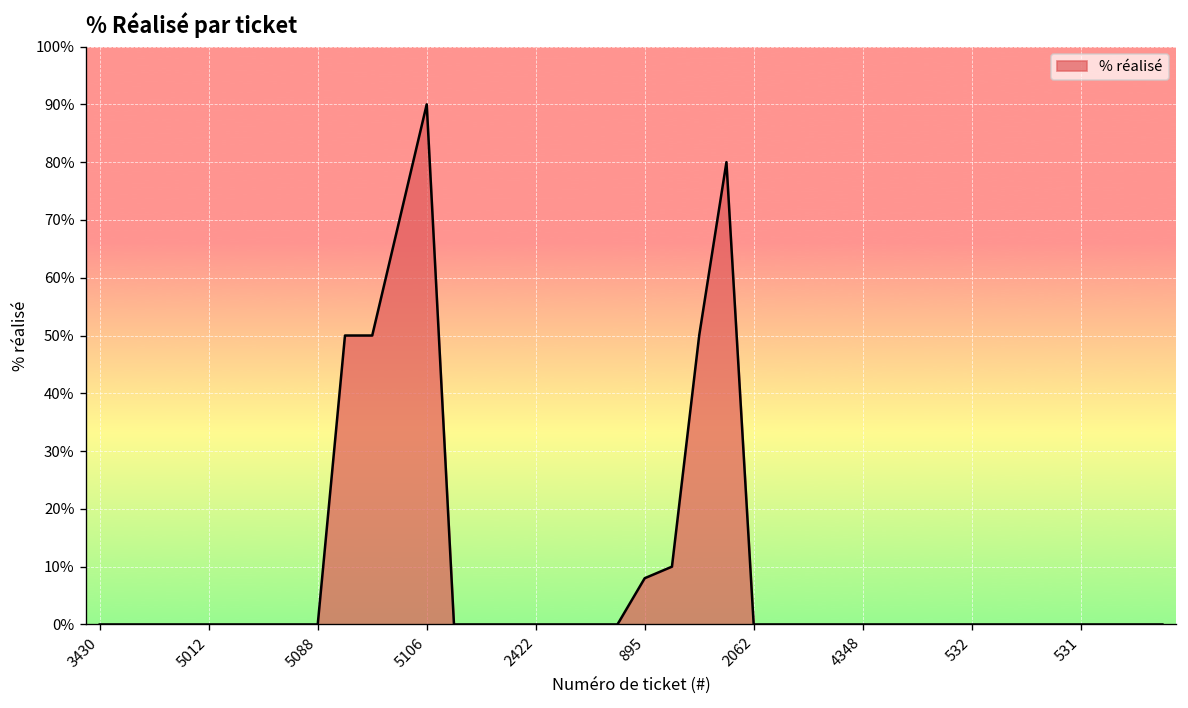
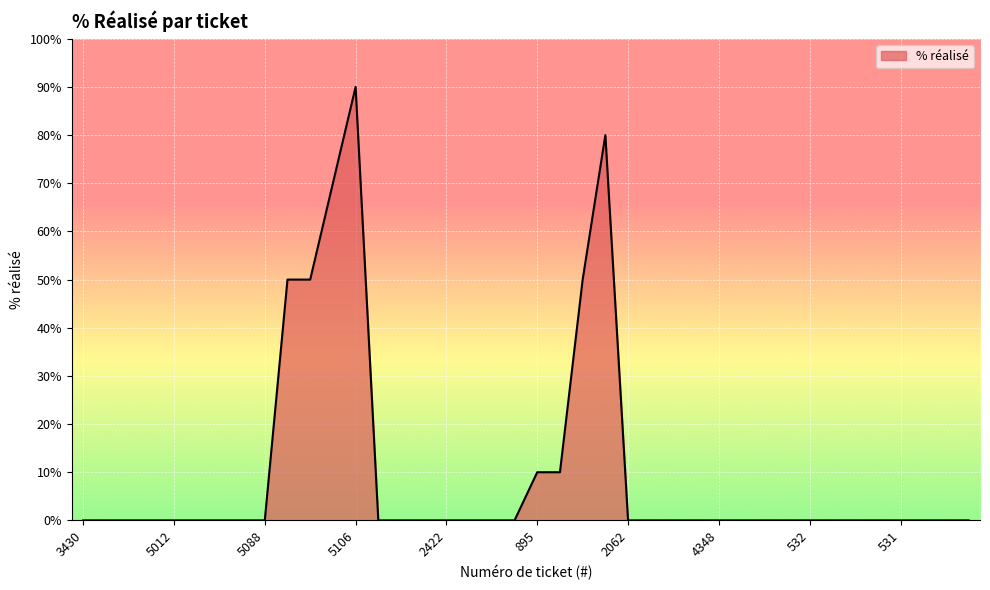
895: 8% -> 10%
